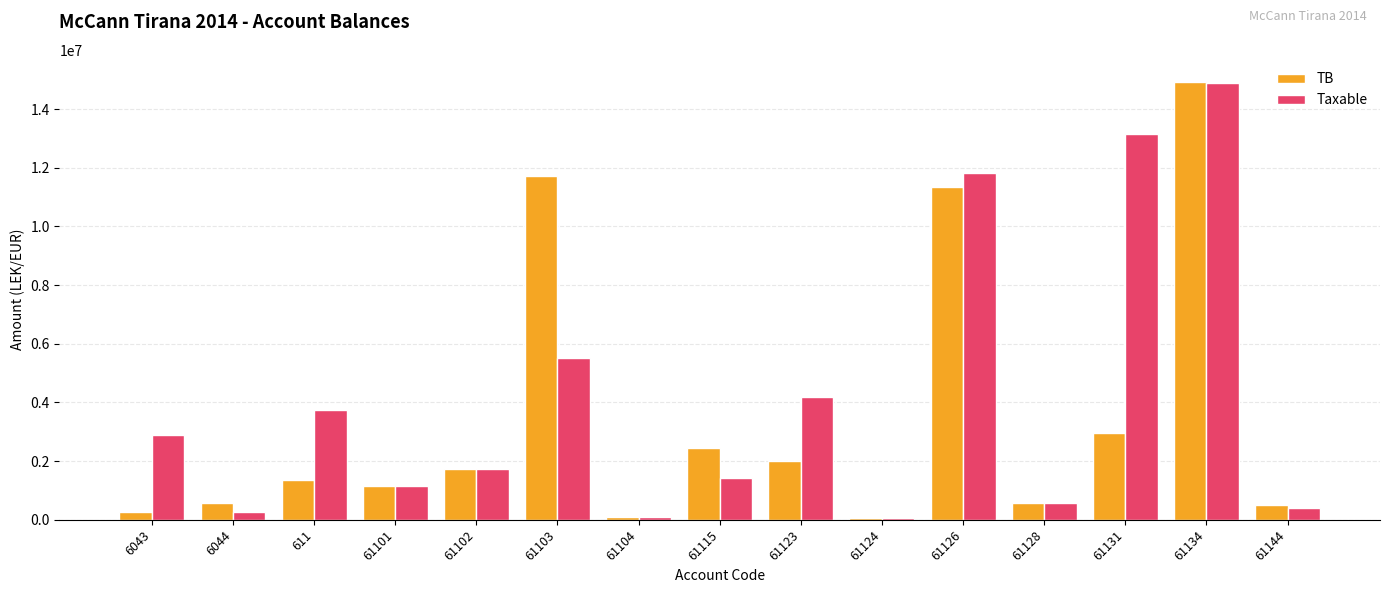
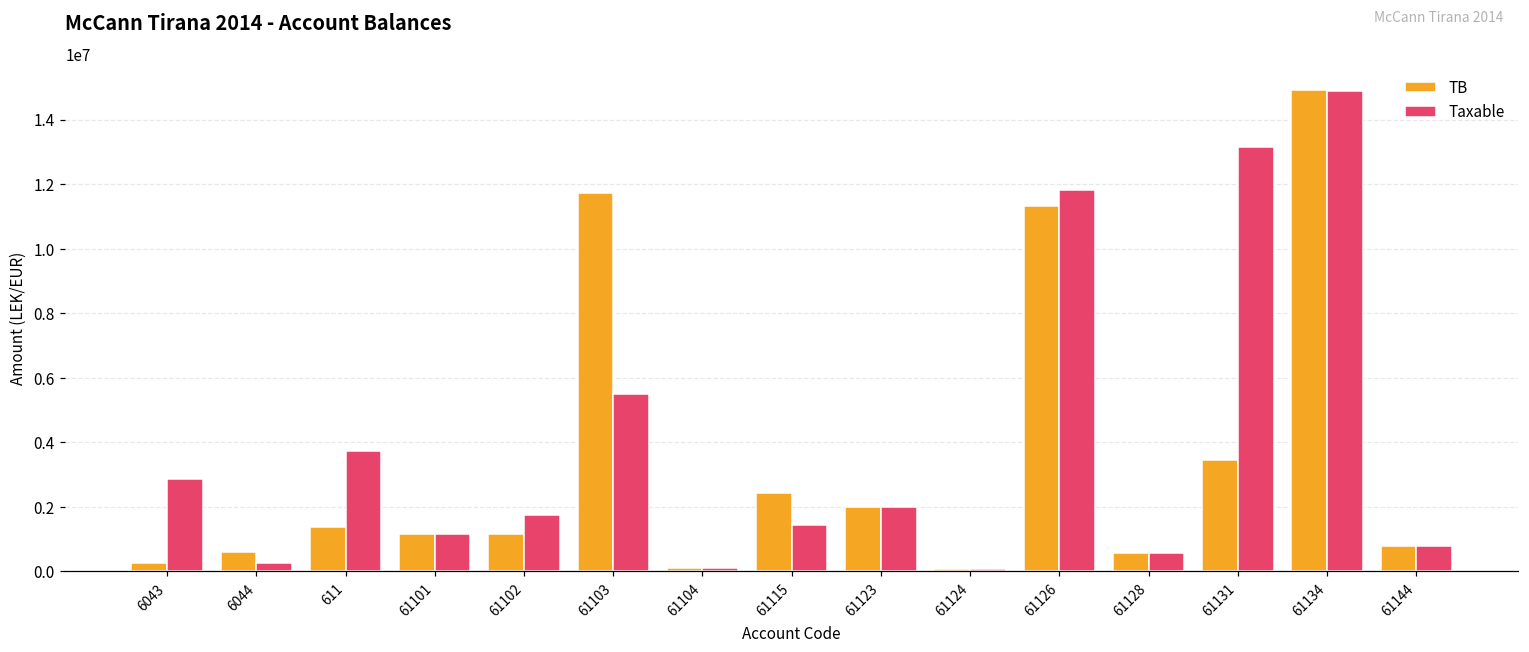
TB, 61102: 1700000 -> 1200000
Taxable, 61123: 4200000 -> 2000000
TB, 61131: 2900000 -> 3500000
TB, 61144: 500000 -> 800000
Taxable, 61144: 400000 -> 800000
